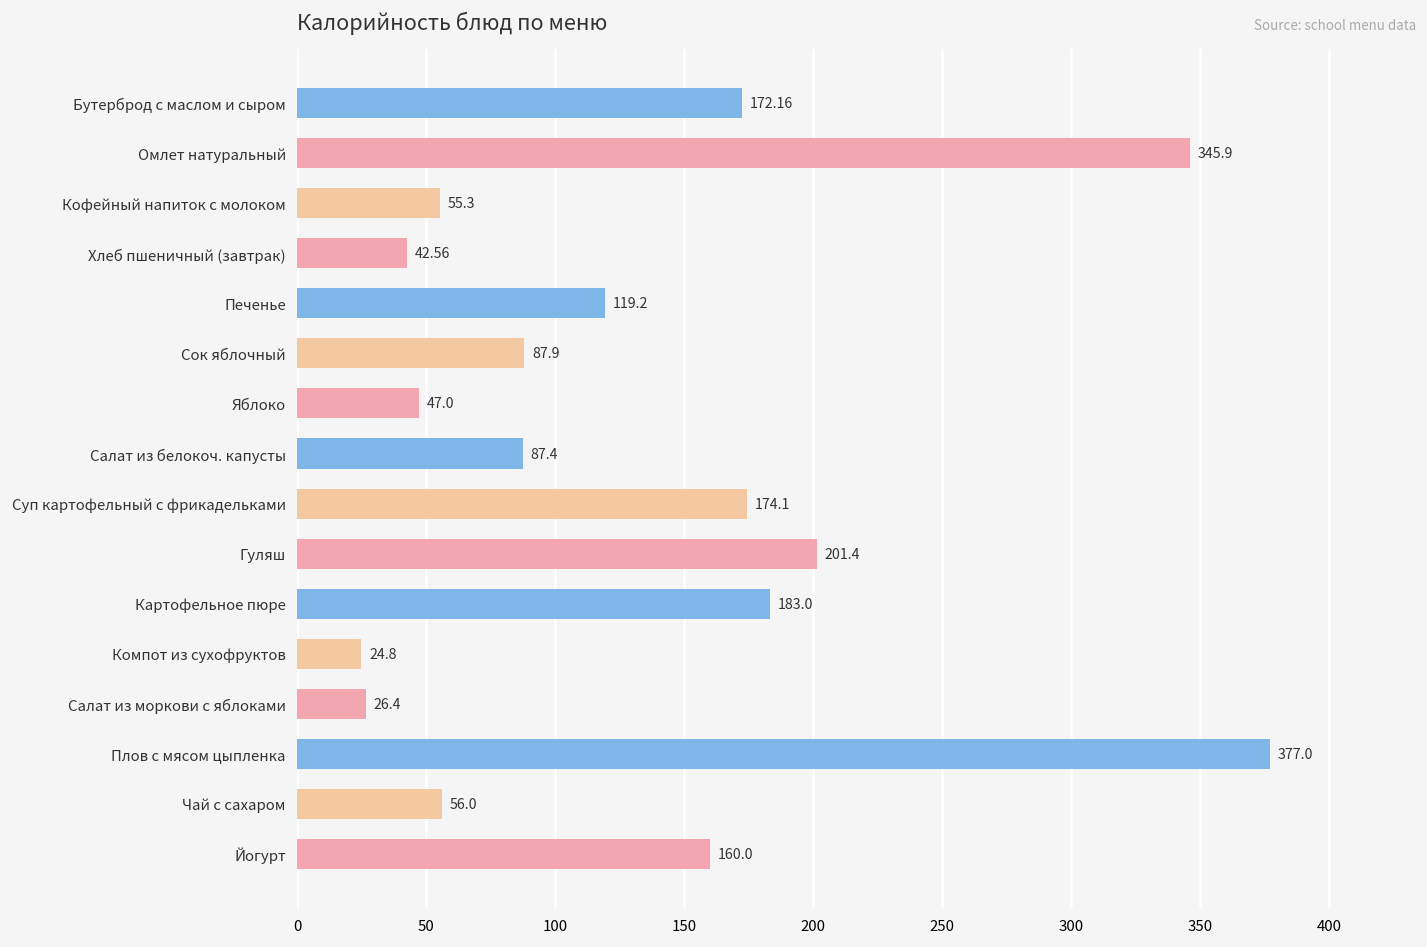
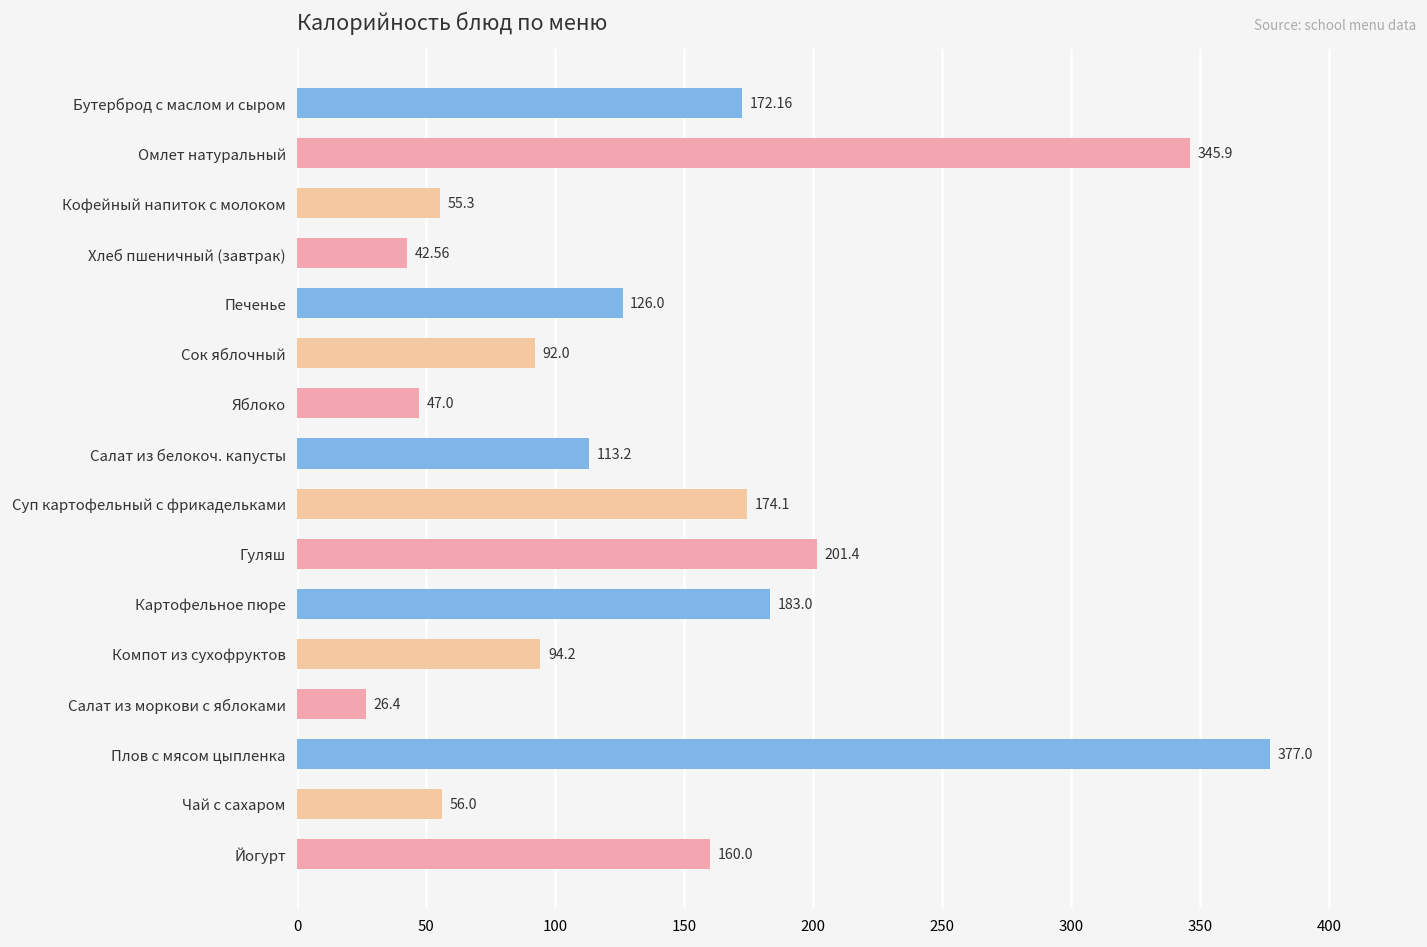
Печенье: 119.2 -> 126.0
Сок яблочный: 87.9 -> 92.0
Салат из белокоч. капусты: 87.4 -> 113.2
Компот из сухофруктов: 24.8 -> 94.2
